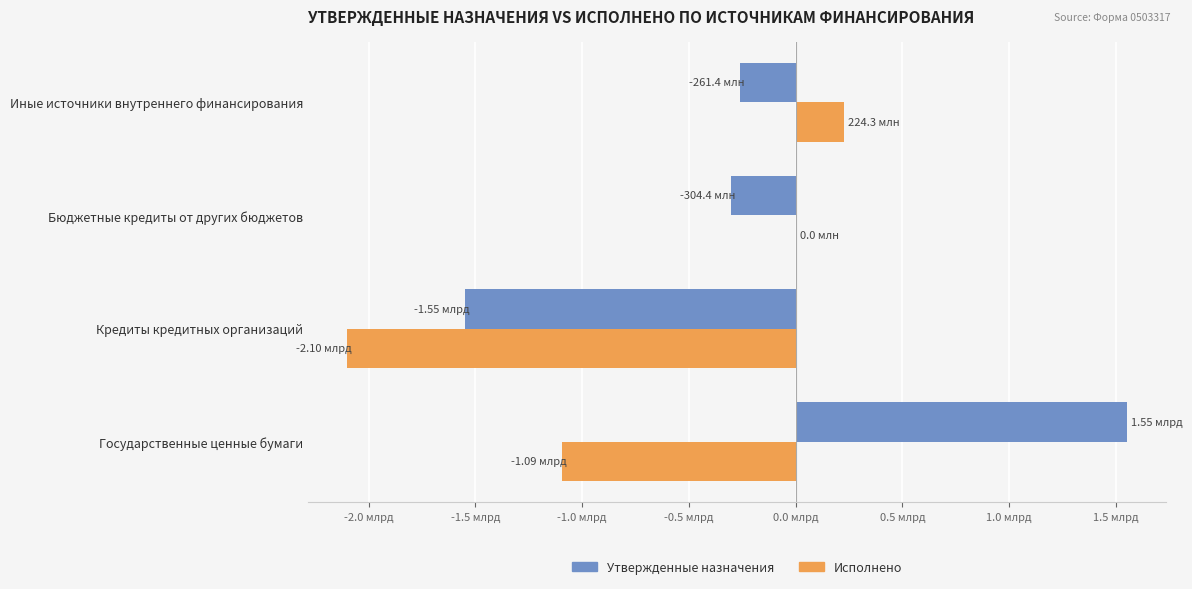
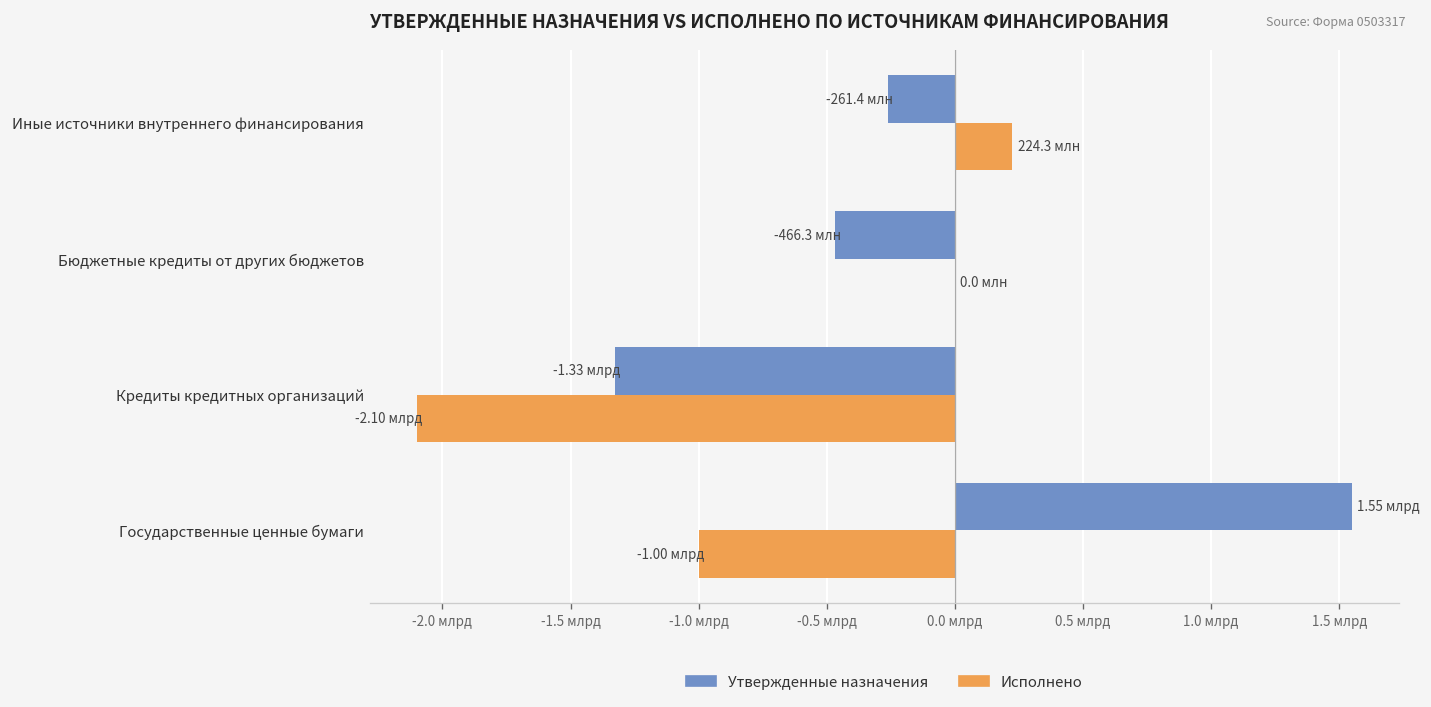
Утвержденные назначения, Бюджетные кредиты от других бюджетов: -304.4 -> -466.3
Утвержденные назначения, Кредиты кредитных организаций: -1.55 -> -1.33
Исполнено, Государственные ценные бумаги: -1.09 -> -1.00
